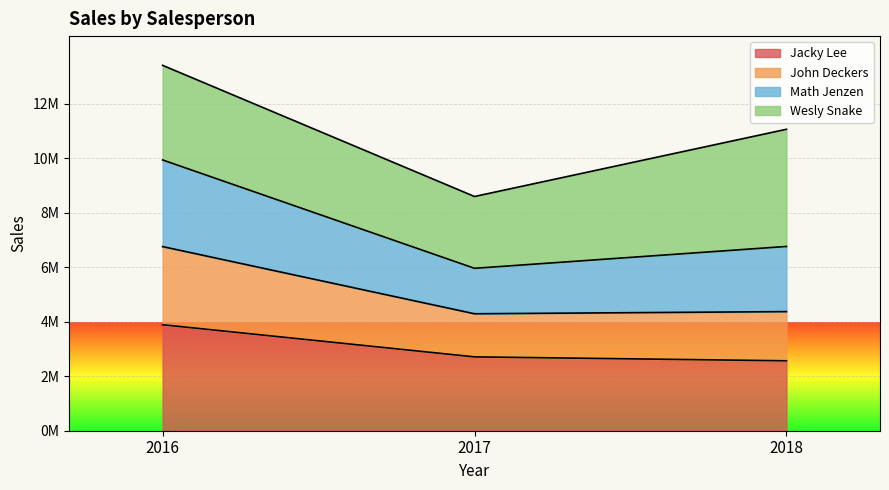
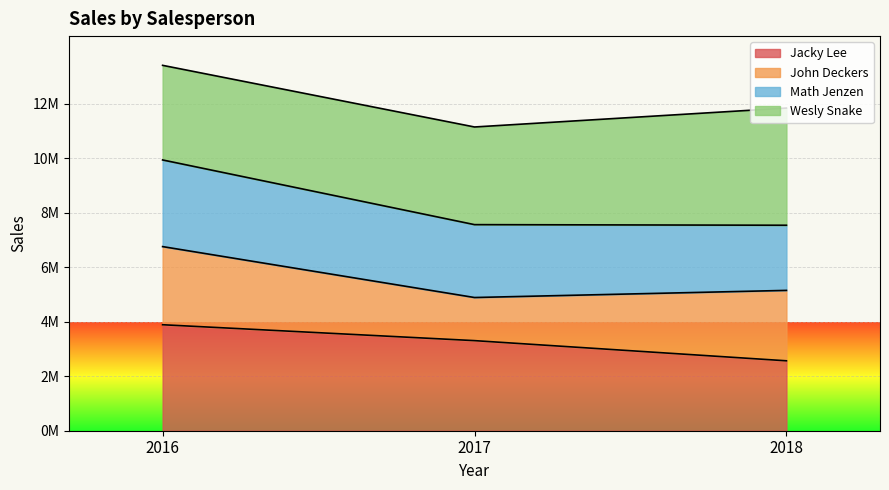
Jacky Lee, 2017: 2700000 -> 3300000
Math Jenzen, 2017: 1700000 -> 2700000
Wesly Snake, 2017: 2600000 -> 3600000
John Deckers, 2018: 1800000 -> 2600000
